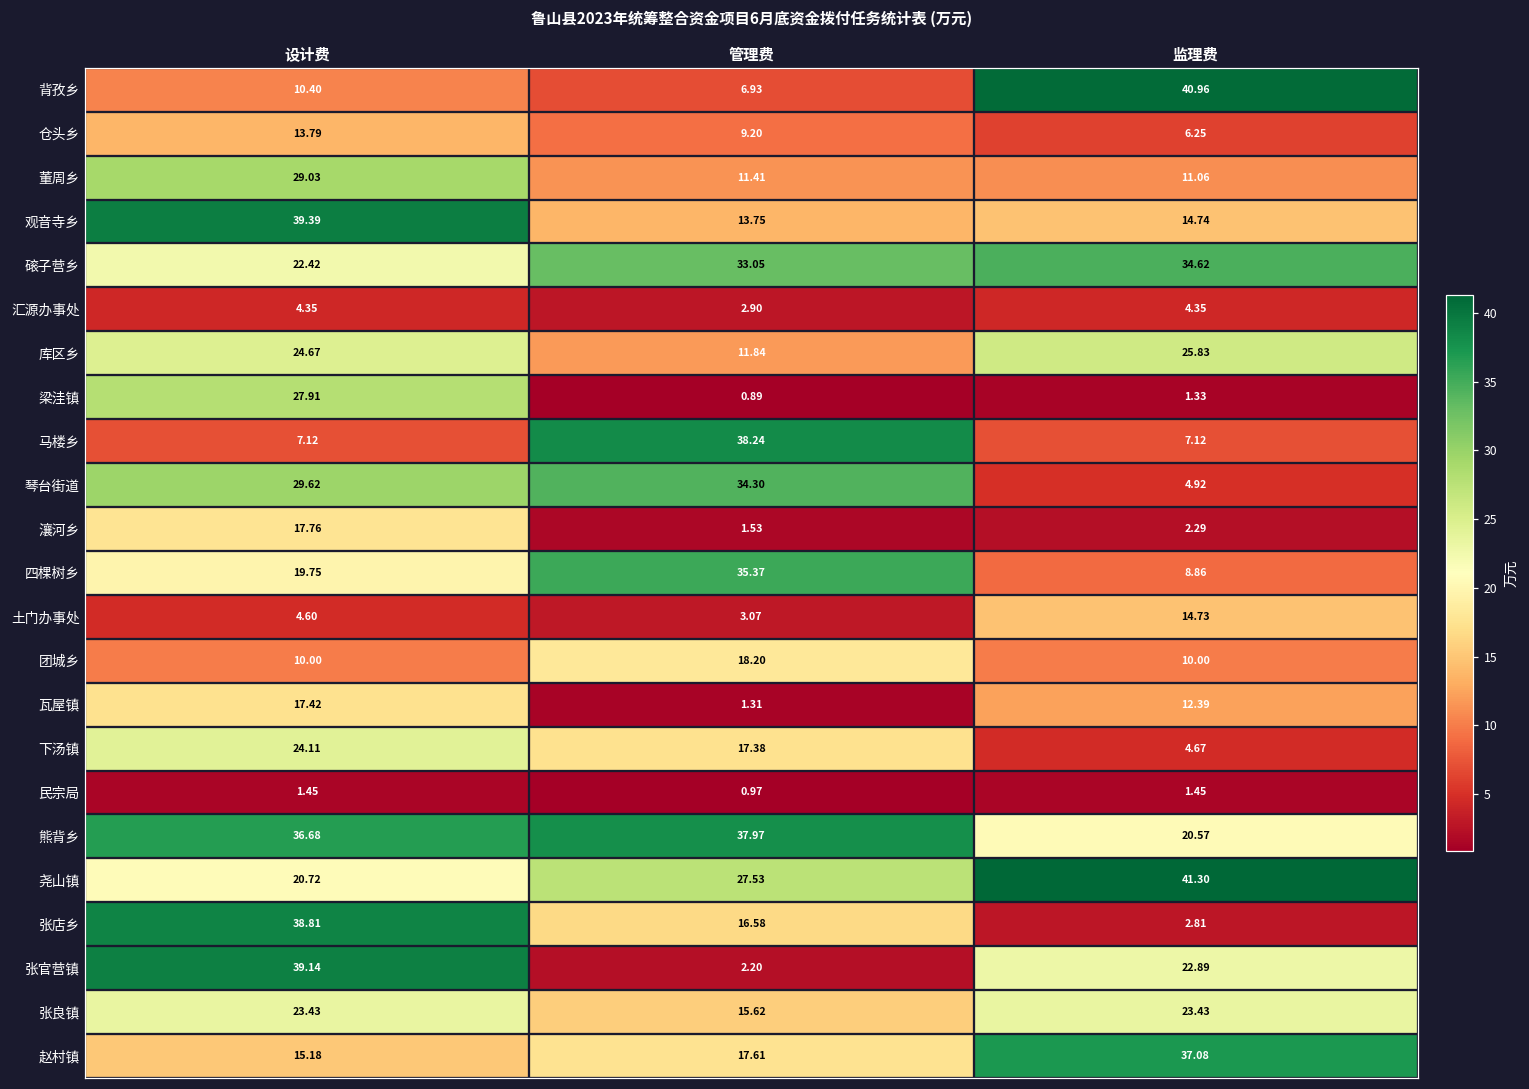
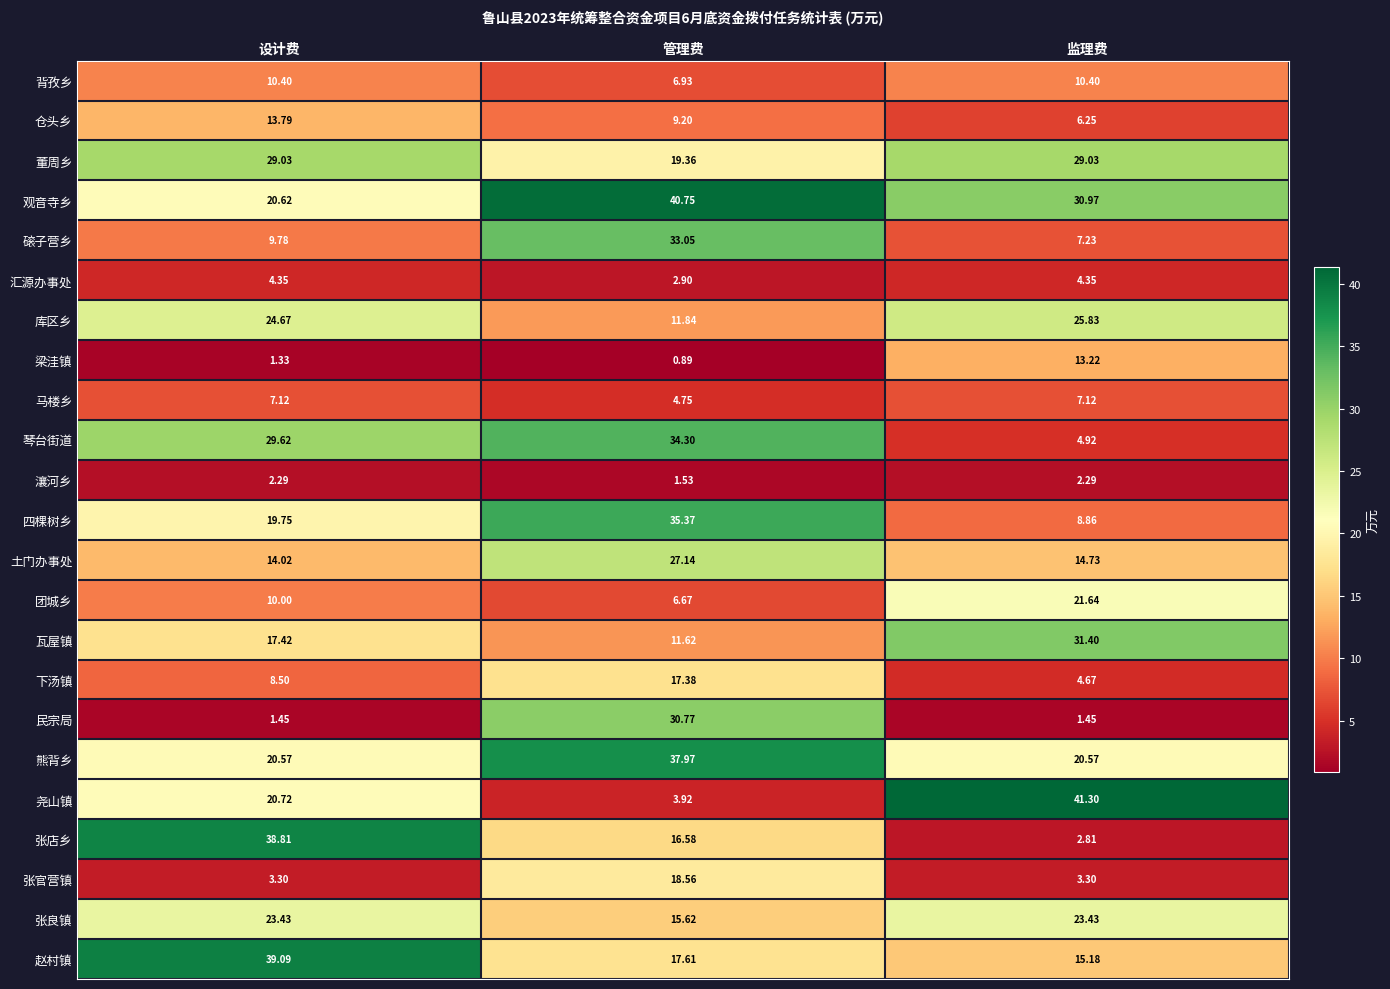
背孜乡, 监理费: 40.96 -> 10.40
董周乡, 管理费: 11.41 -> 19.36
董周乡, 监理费: 11.06 -> 29.03
观音寺乡, 设计费: 39.39 -> 20.62
观音寺乡, 管理费: 13.75 -> 40.75
观音寺乡, 监理费: 14.74 -> 30.97
磙子营乡, 设计费: 22.42 -> 9.78
磙子营乡, 监理费: 34.62 -> 7.23
梁洼镇, 设计费: 27.91 -> 1.33
梁洼镇, 监理费: 1.33 -> 13.22
马楼乡, 管理费: 38.24 -> 4.75
瀼河乡, 设计费: 17.76 -> 2.29
土门办事处, 设计费: 4.60 -> 14.02
土门办事处, 管理费: 3.07 -> 27.14
团城乡, 管理费: 18.20 -> 6.67
团城乡, 监理费: 10.00 -> 21.64
瓦屋镇, 管理费: 1.31 -> 11.62
瓦屋镇, 监理费: 12.39 -> 31.40
下汤镇, 设计费: 24.11 -> 8.50
民宗局, 管理费: 0.97 -> 30.77
熊背乡, 设计费: 36.68 -> 20.57
尧山镇, 管理费: 27.53 -> 3.92
张官营镇, 设计费: 39.14 -> 3.30
张官营镇, 管理费: 2.20 -> 18.56
张官营镇, 监理费: 22.89 -> 3.30
赵村镇, 设计费: 15.18 -> 39.09
赵村镇, 监理费: 37.08 -> 15.18
